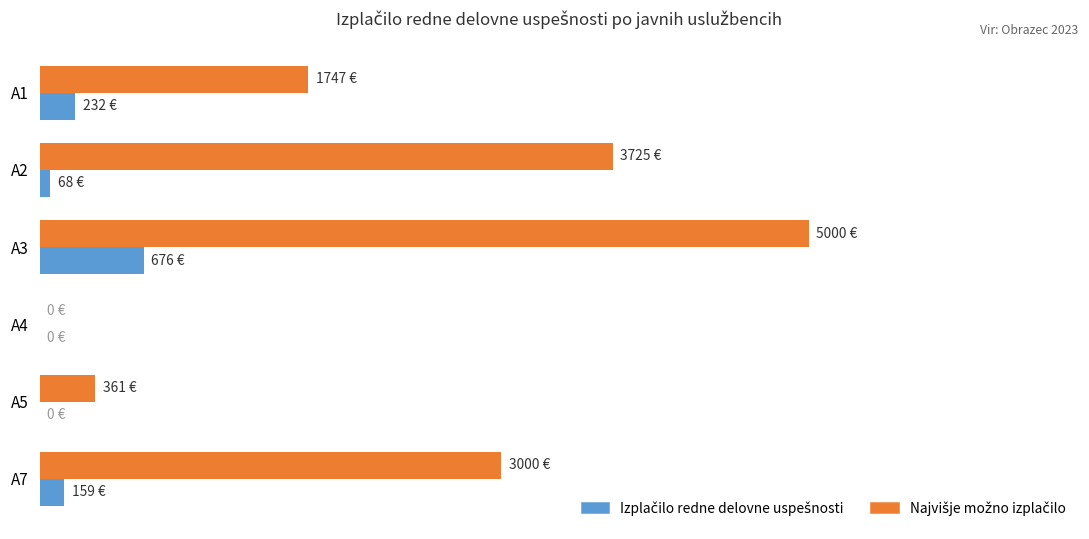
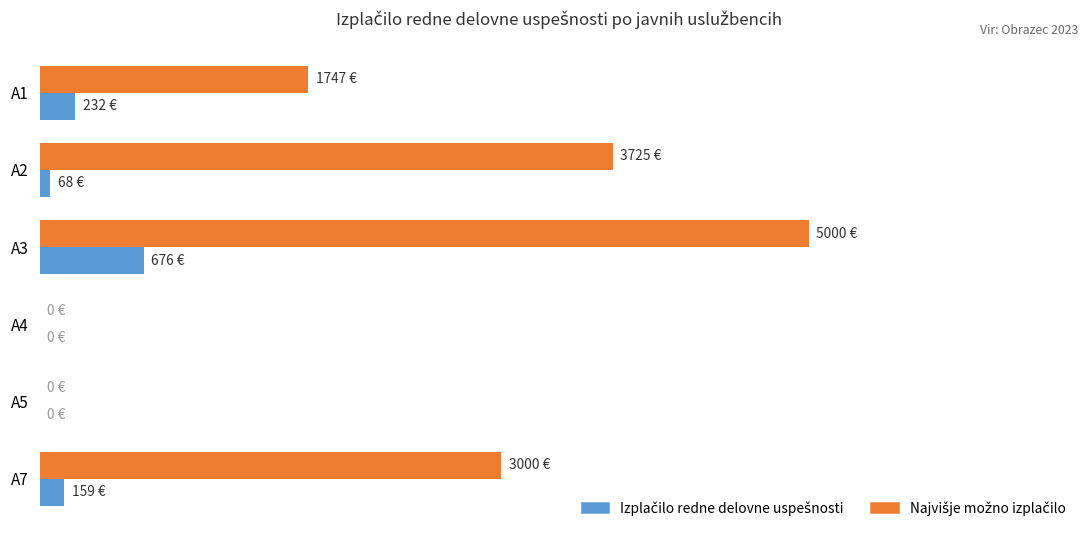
Najvišje možno izplačilo, A5: 361 -> 0
